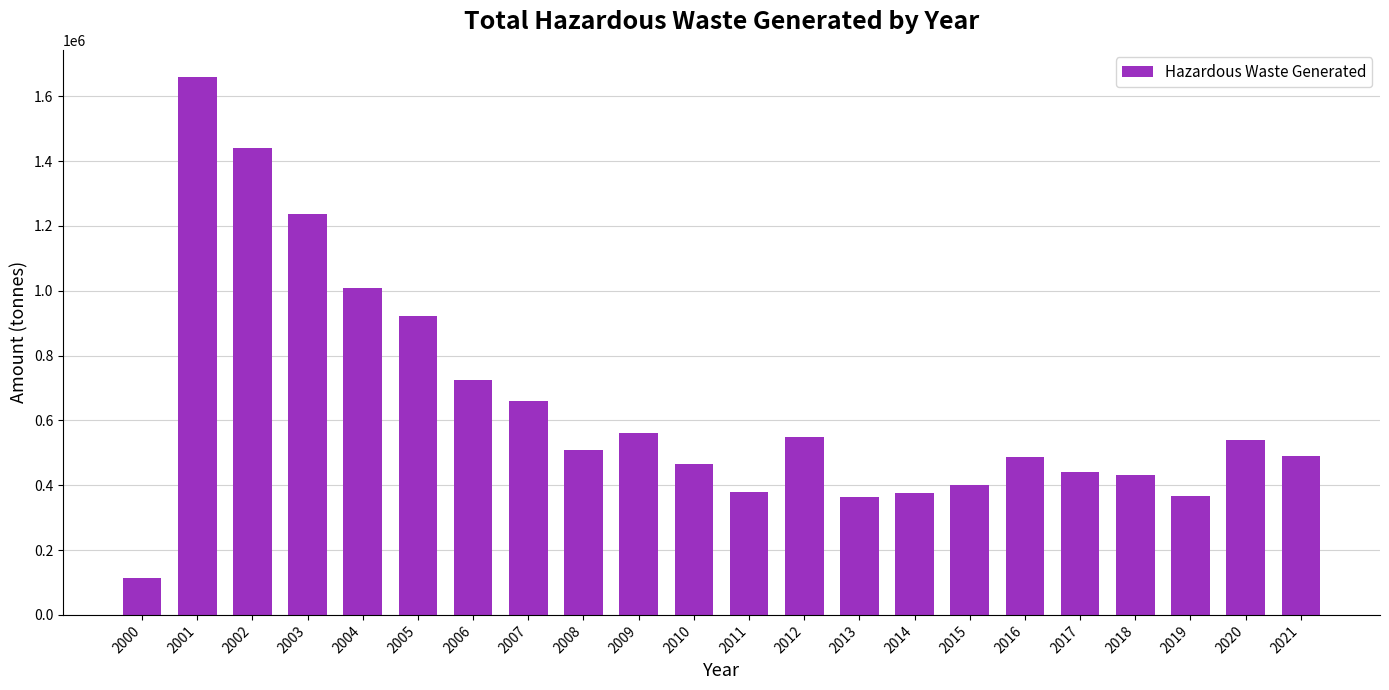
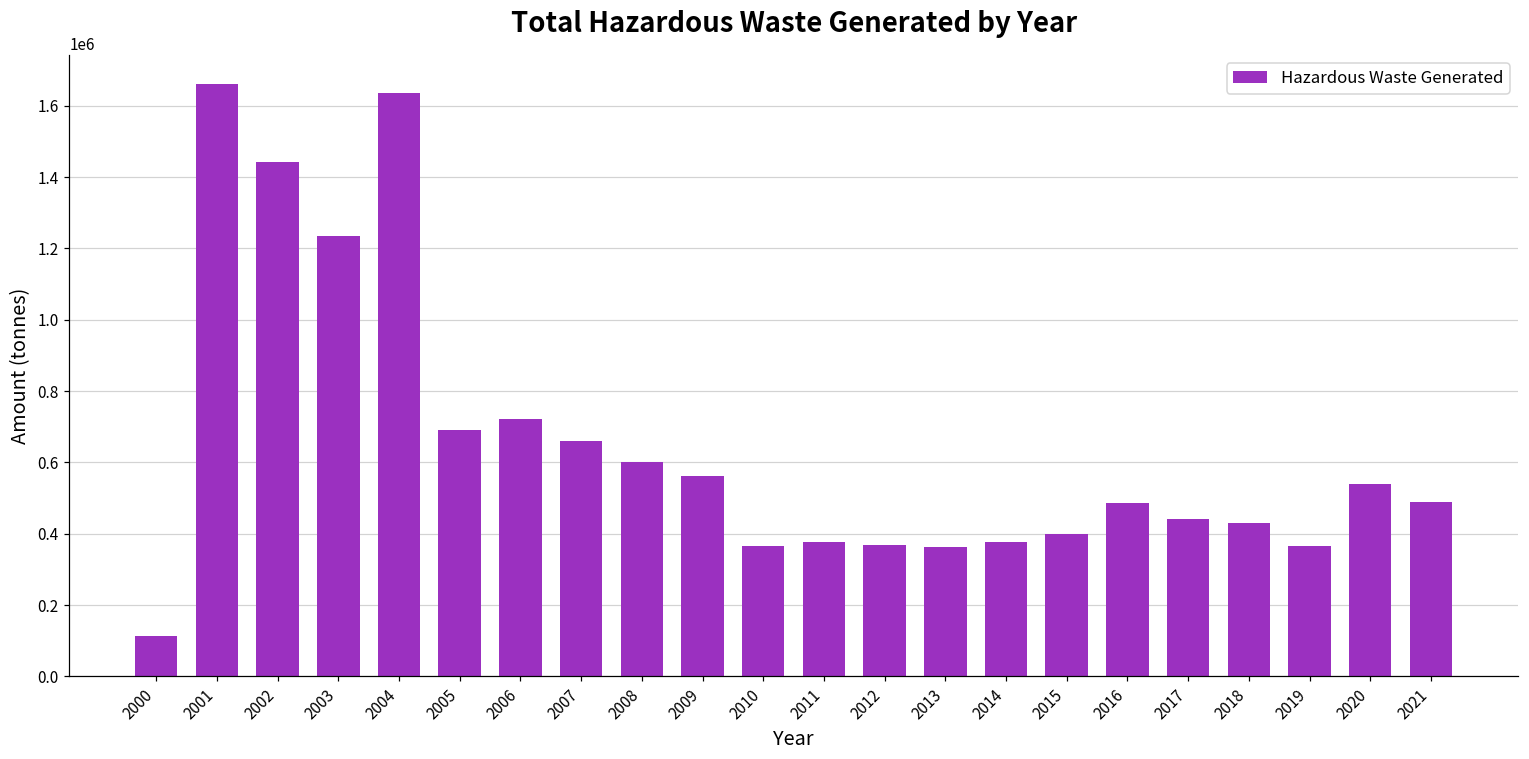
2004: 1010000 -> 1640000
2005: 920000 -> 690000
2008: 510000 -> 600000
2010: 470000 -> 370000
2012: 550000 -> 370000
